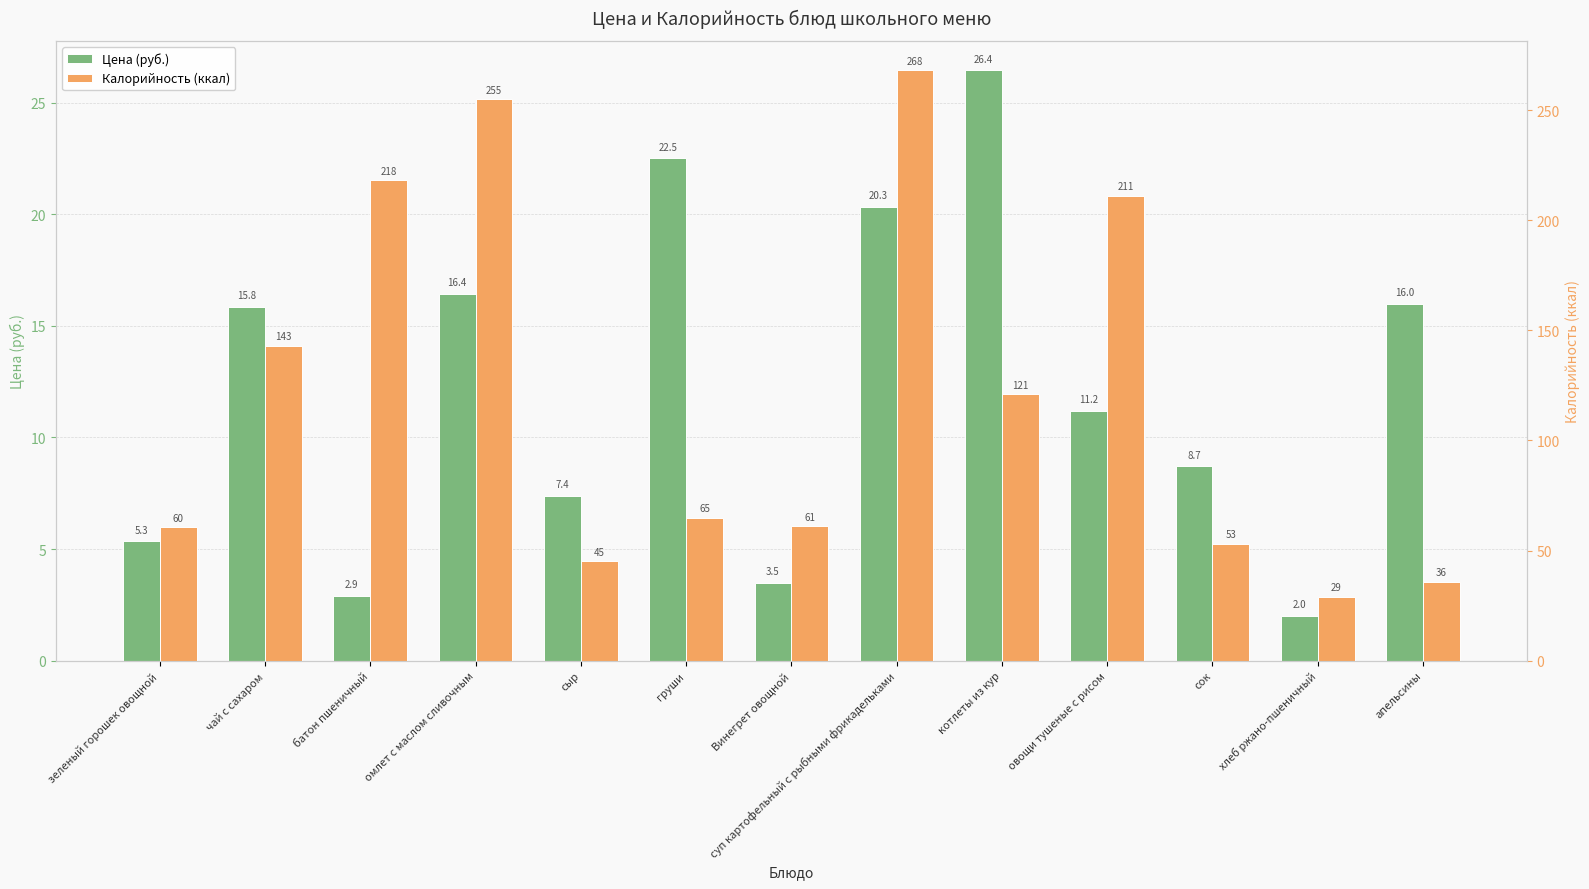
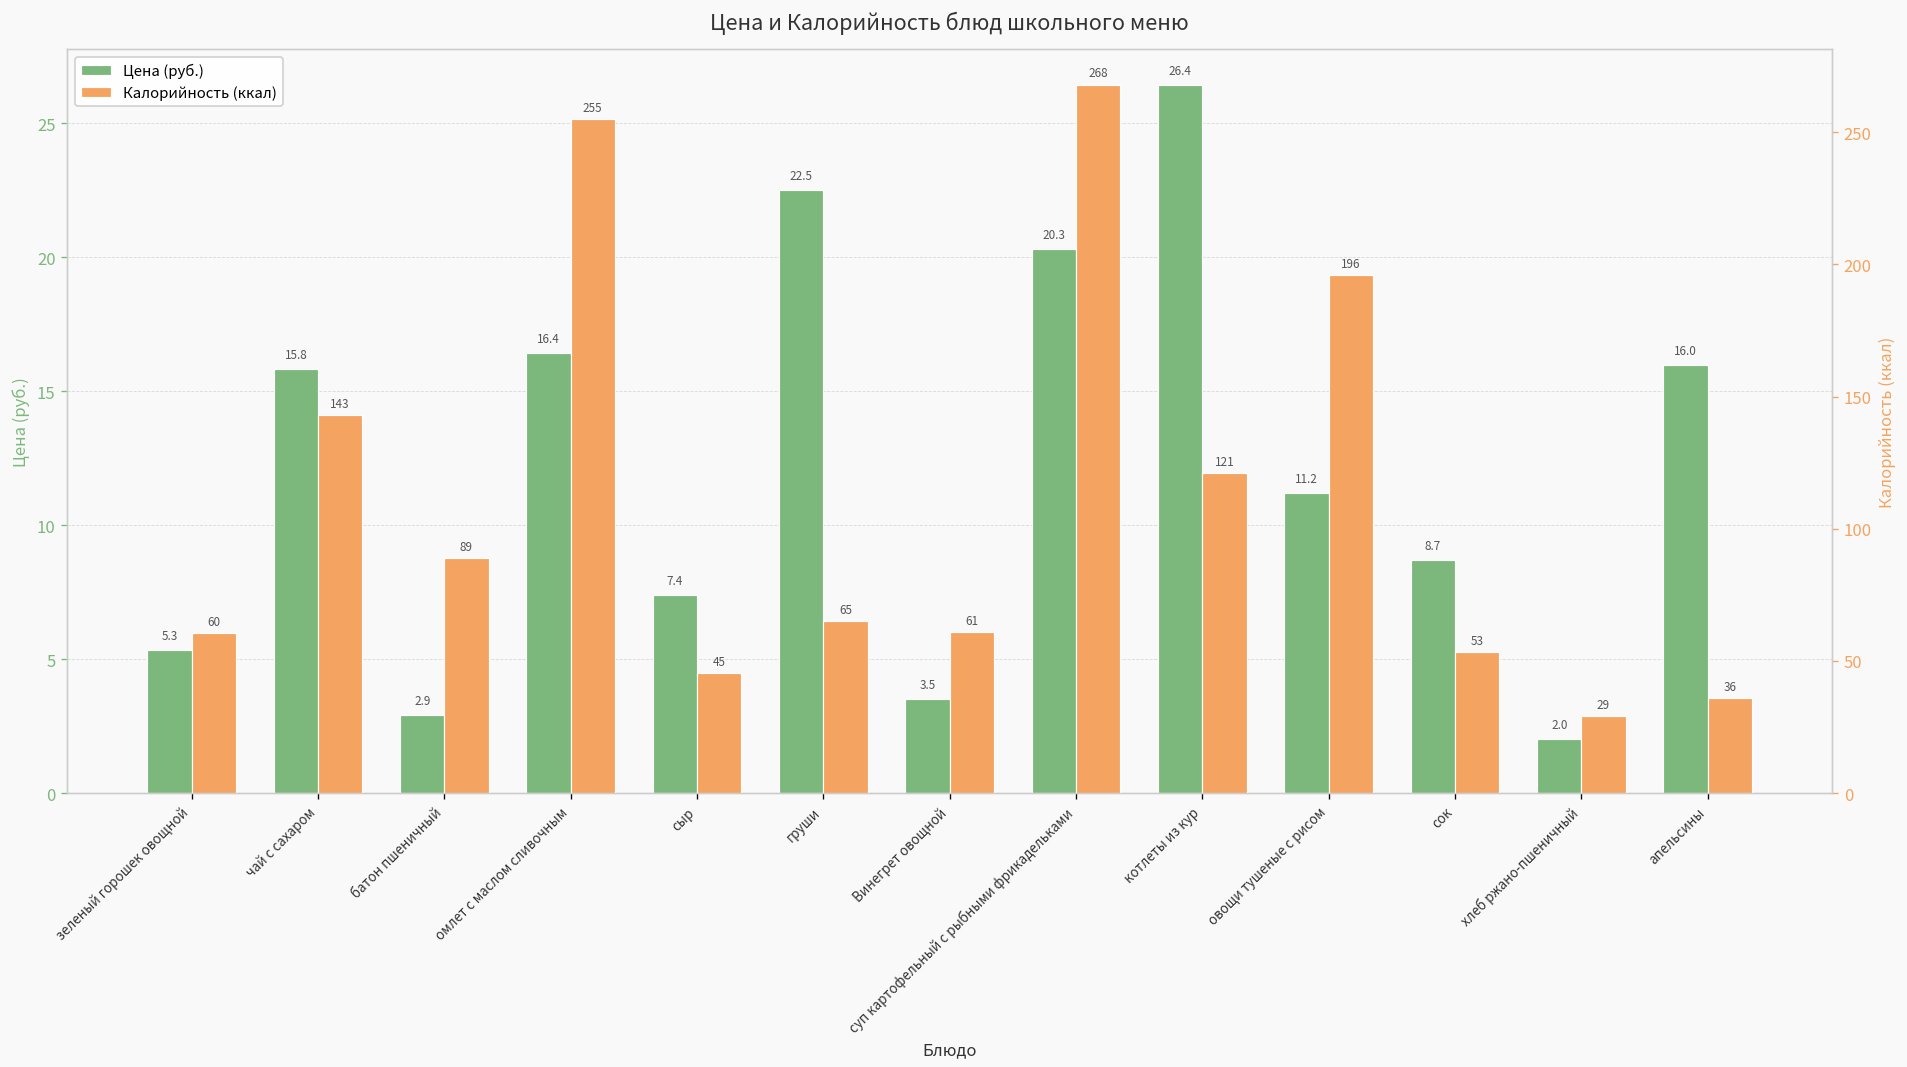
Калорийность (ккал), батон пшеничный: 218 -> 89
Калорийность (ккал), овощи тушеные с рисом: 211 -> 196
